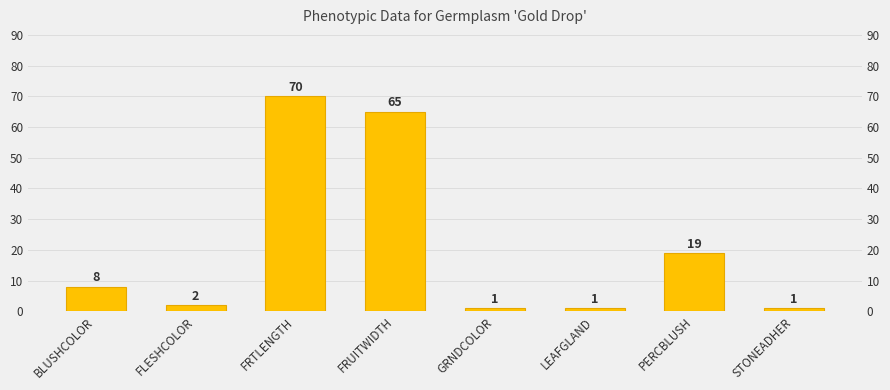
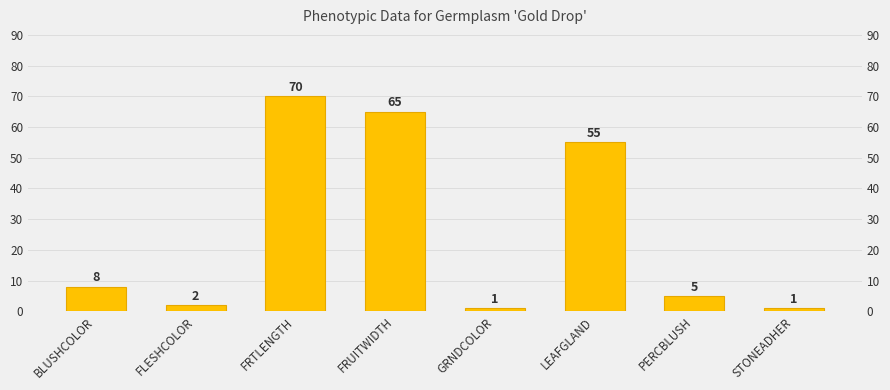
LEAFGLAND: 1 -> 55
PERCBLUSH: 19 -> 5
